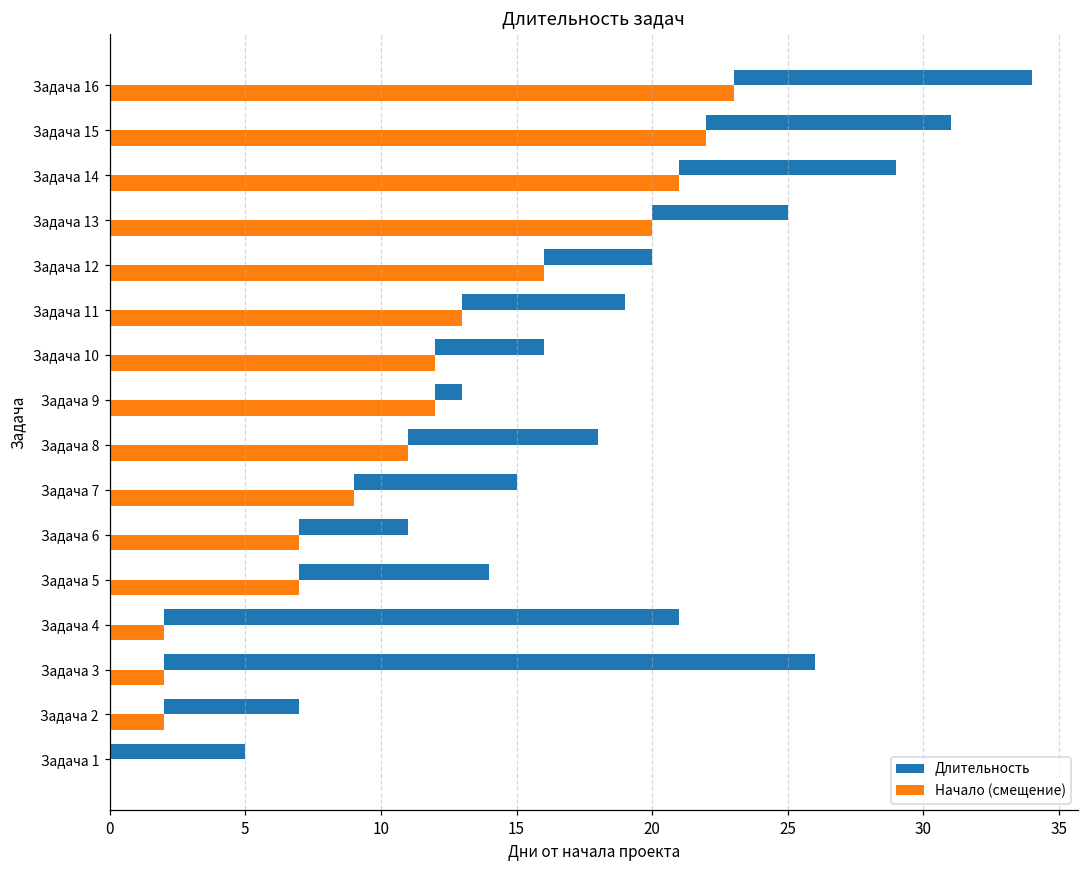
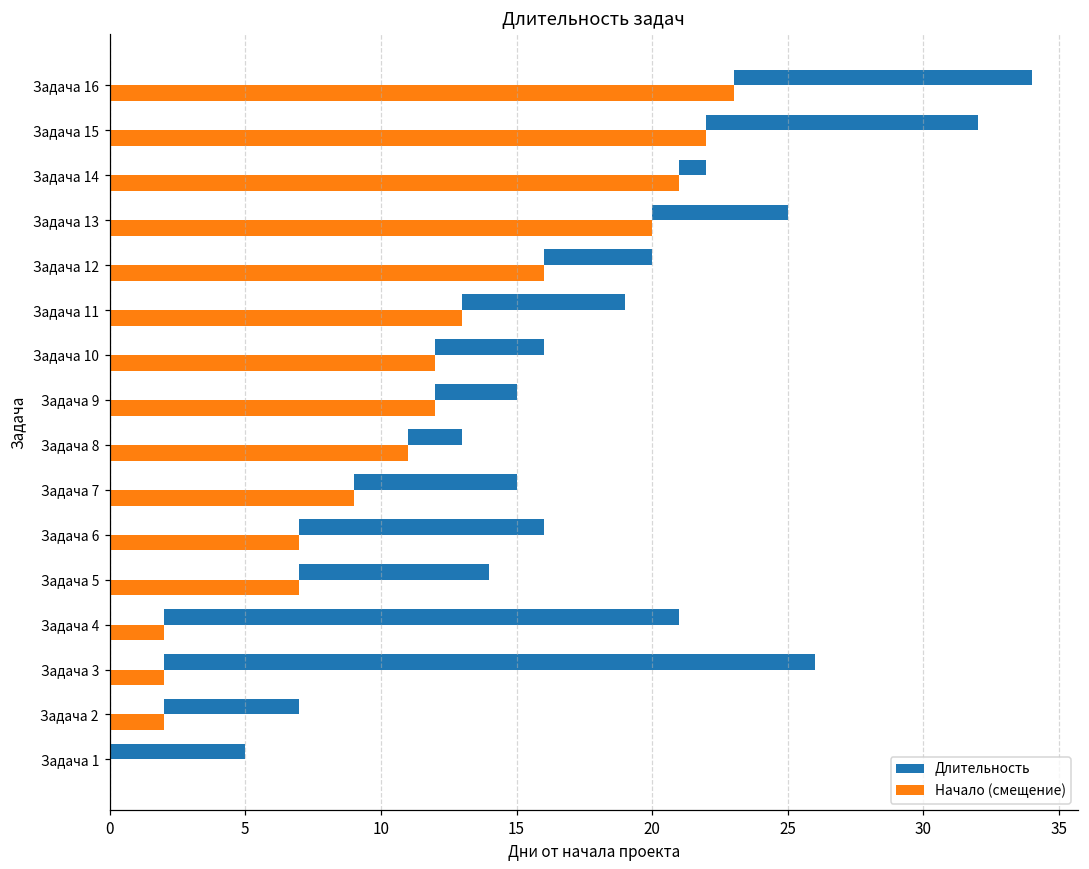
Длительность, Задача 15: 9 -> 10
Длительность, Задача 14: 8 -> 1
Длительность, Задача 9: 1 -> 3
Длительность, Задача 8: 7 -> 2
Длительность, Задача 6: 4 -> 9
